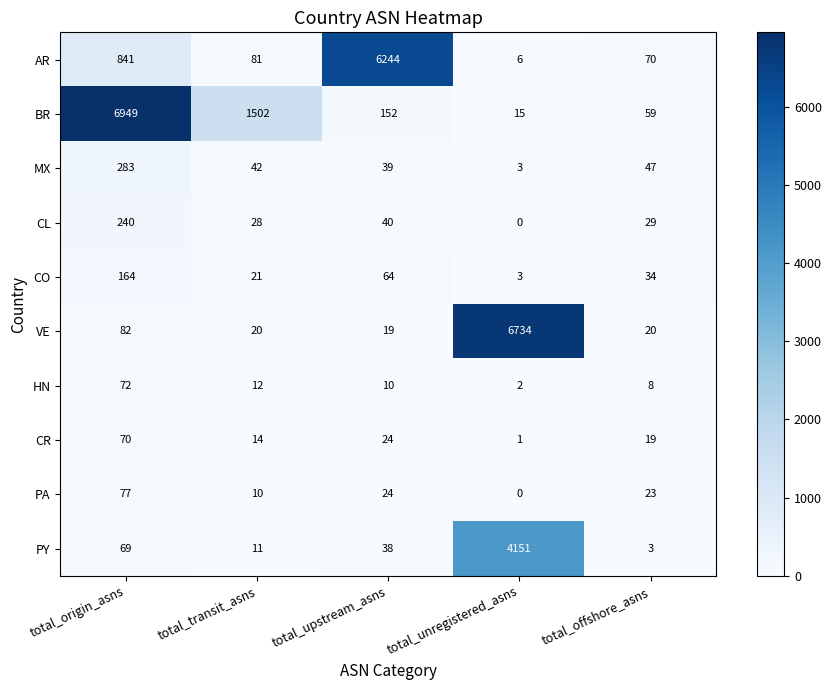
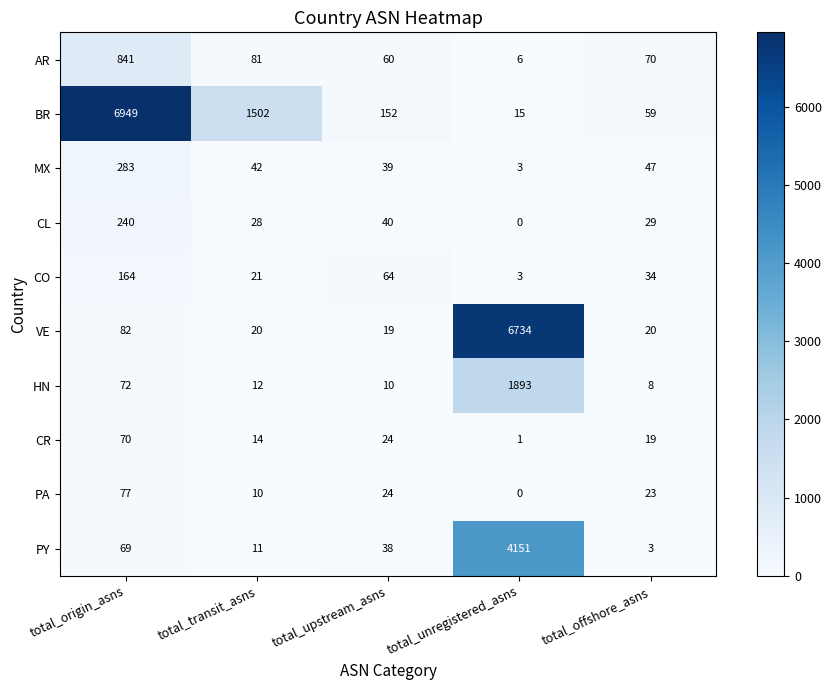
AR, total_upstream_asns: 6244 -> 60
HN, total_unregistered_asns: 2 -> 1893
